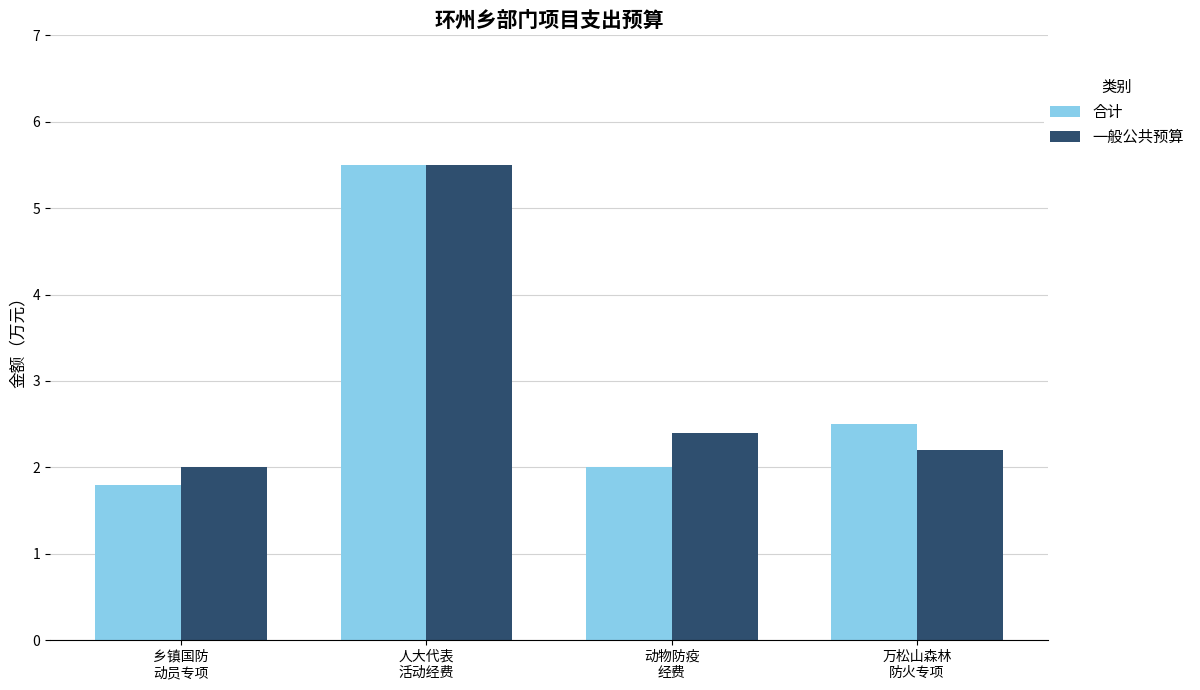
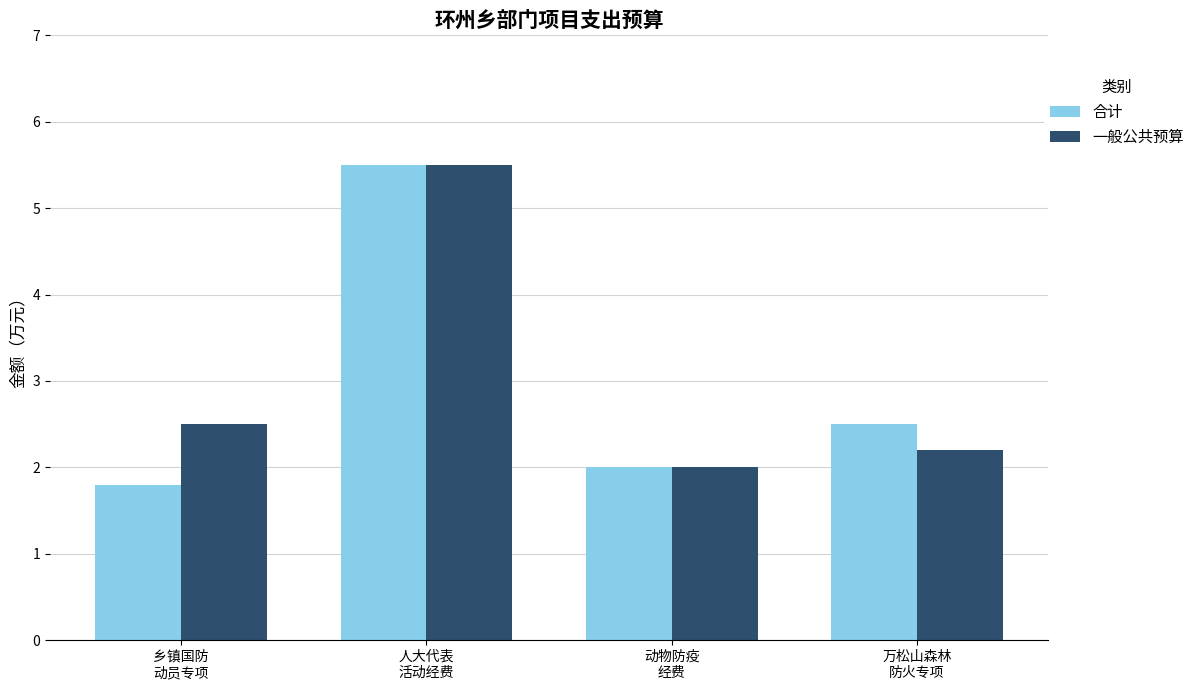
一般公共预算, 乡镇国防 动员专项: 2.0 -> 2.5
一般公共预算, 动物防疫 经费: 2.4 -> 2.0
